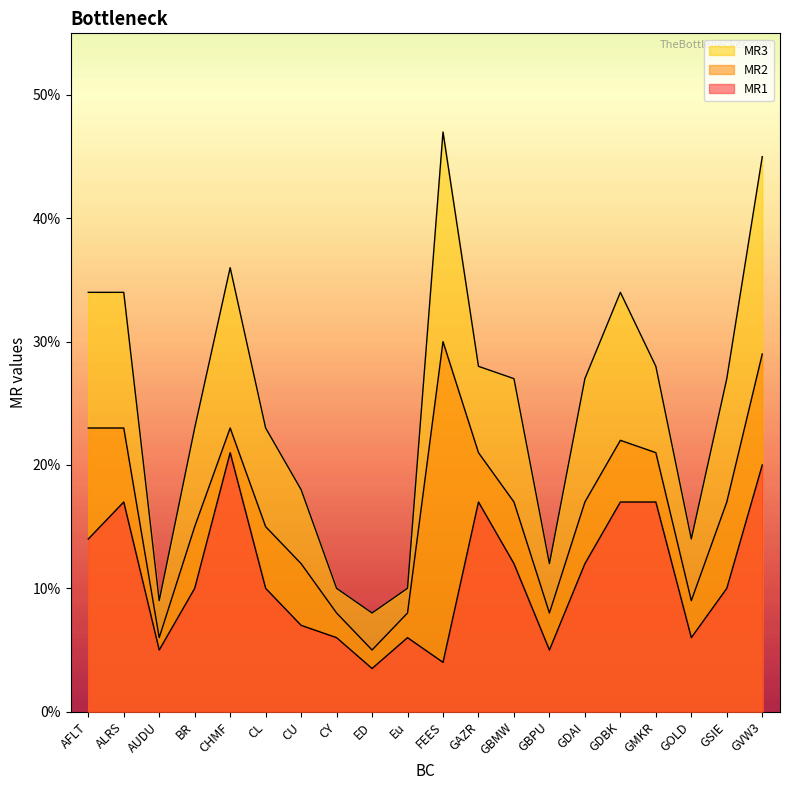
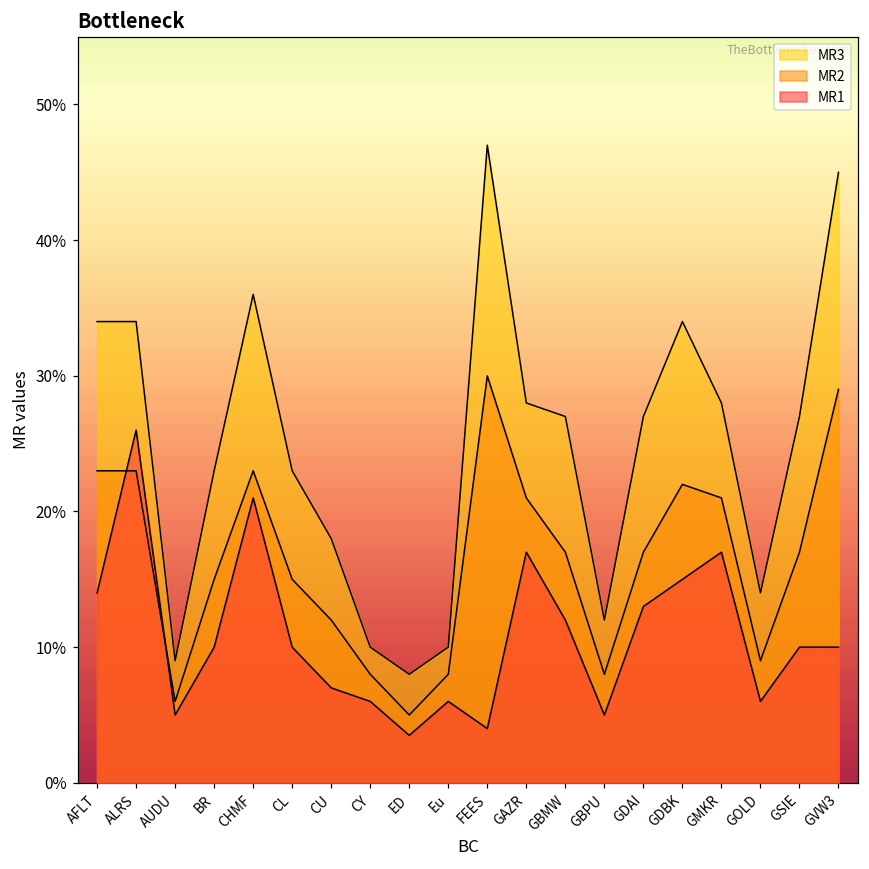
MR1, ALRS: 17.0% -> 26.0%
MR1, GDAI: 12.0% -> 13.0%
MR1, GDBK: 17.0% -> 15.0%
MR1, GVW3: 20.0% -> 10.0%
